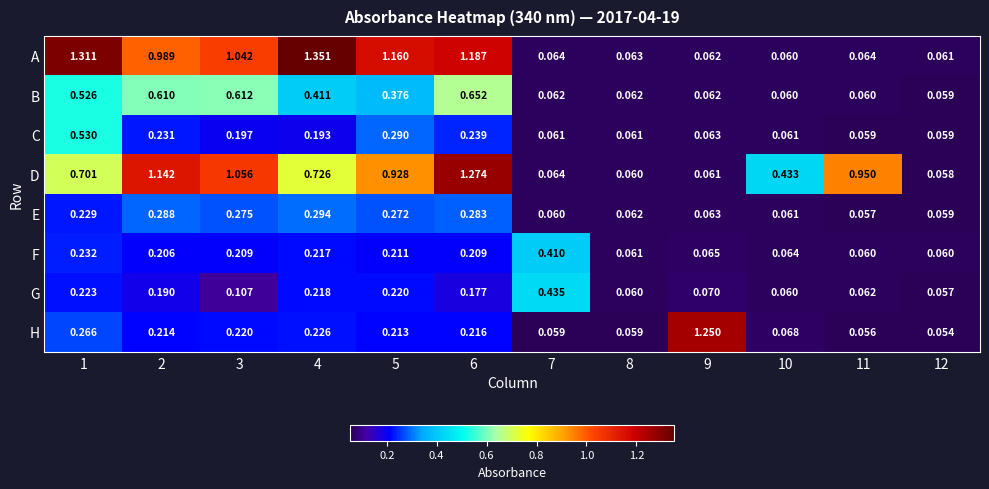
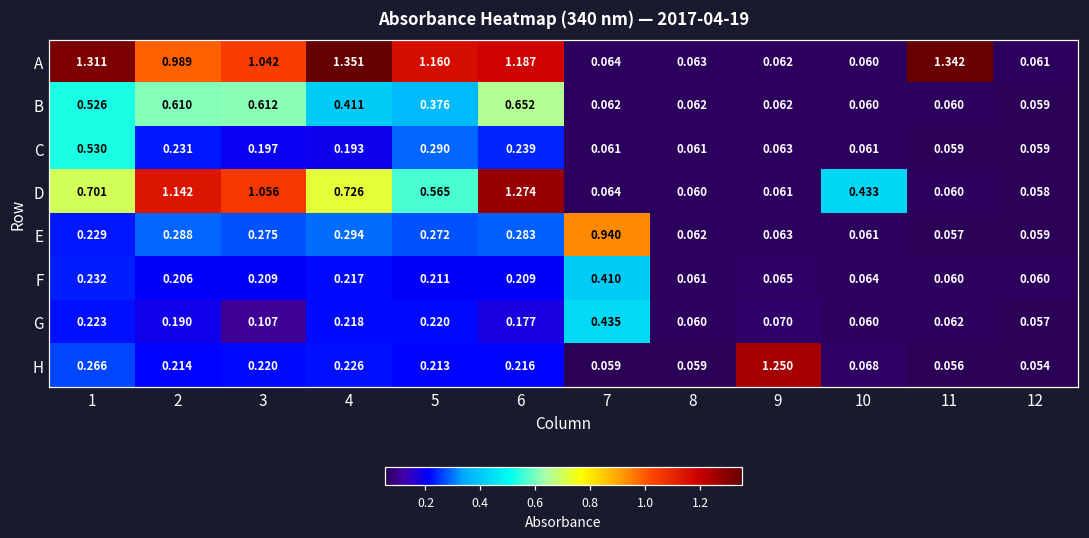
A, 11: 0.064 -> 1.342
D, 5: 0.928 -> 0.565
D, 11: 0.950 -> 0.060
E, 7: 0.060 -> 0.940
